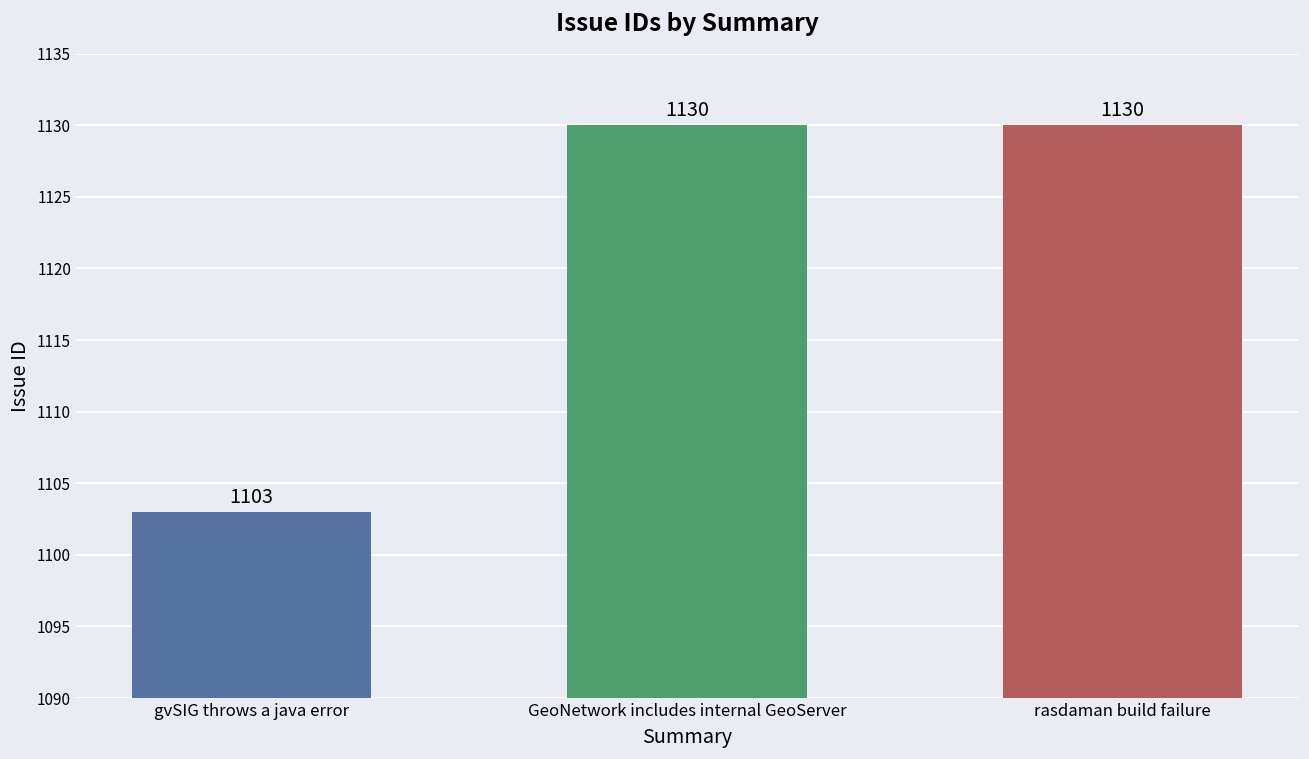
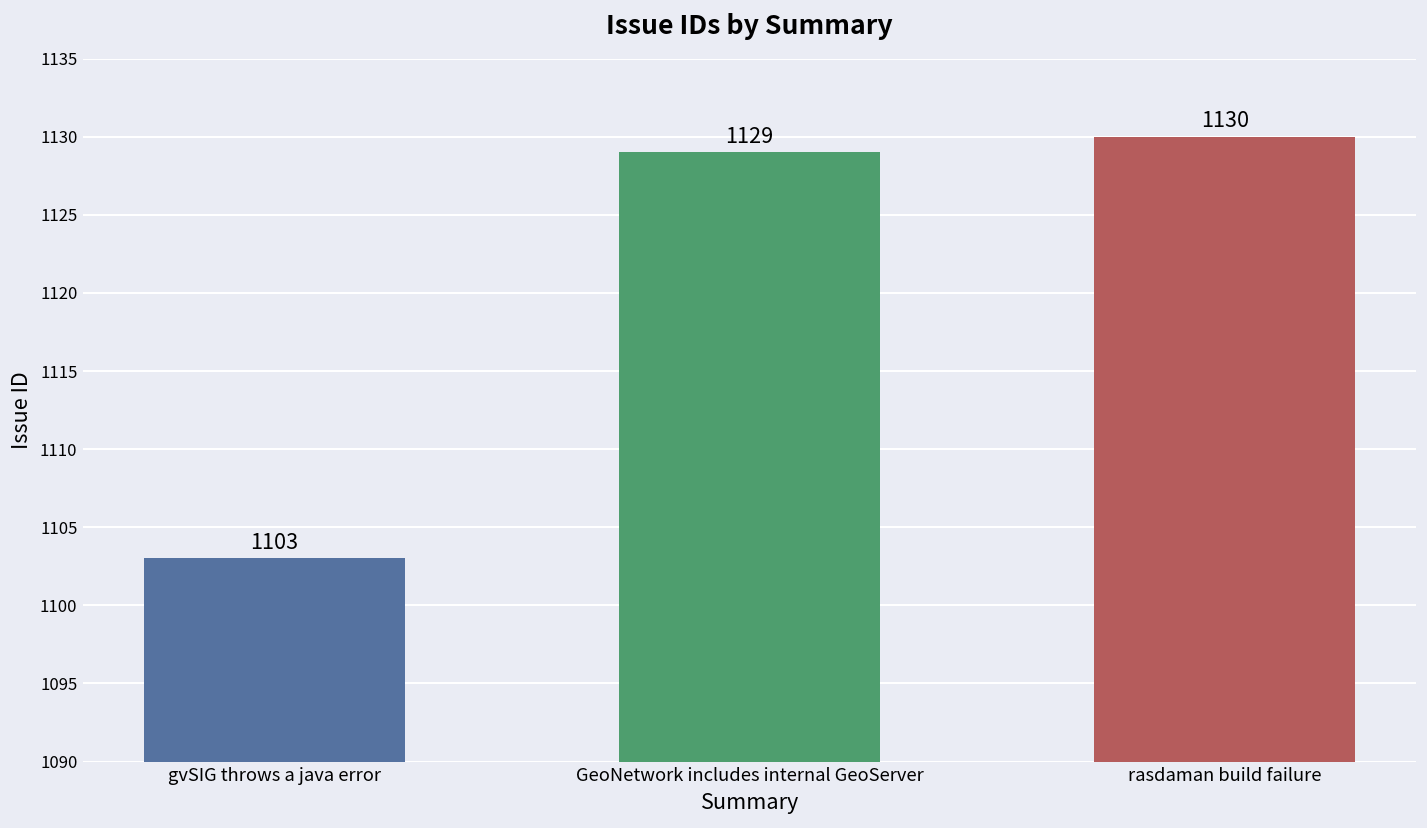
GeoNetwork includes internal GeoServer: 1130 -> 1129
